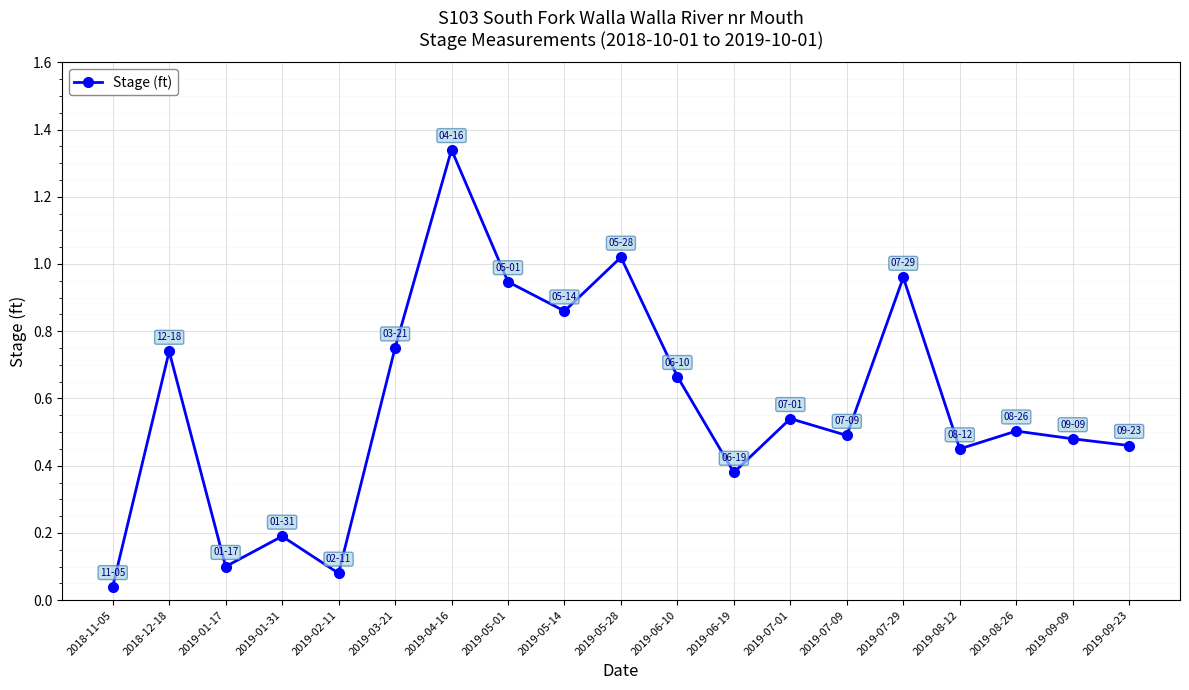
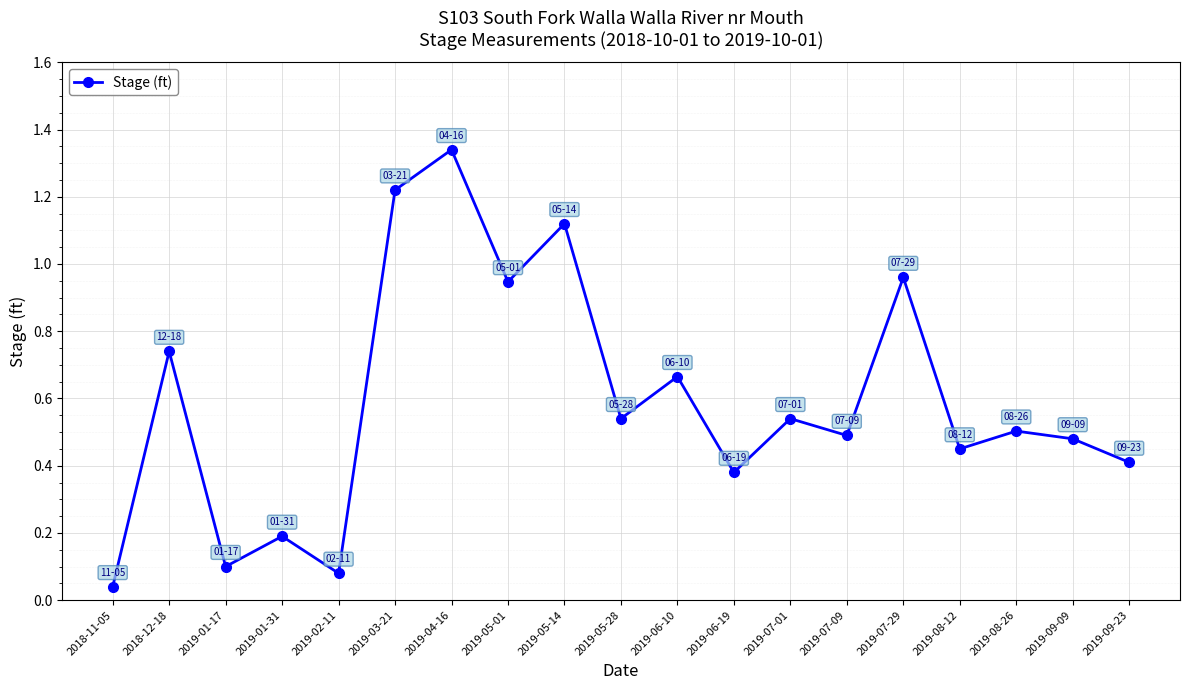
2019-03-21: 0.75 -> 1.22
2019-05-14: 0.86 -> 1.12
2019-05-28: 1.02 -> 0.54
2019-09-23: 0.46 -> 0.41
